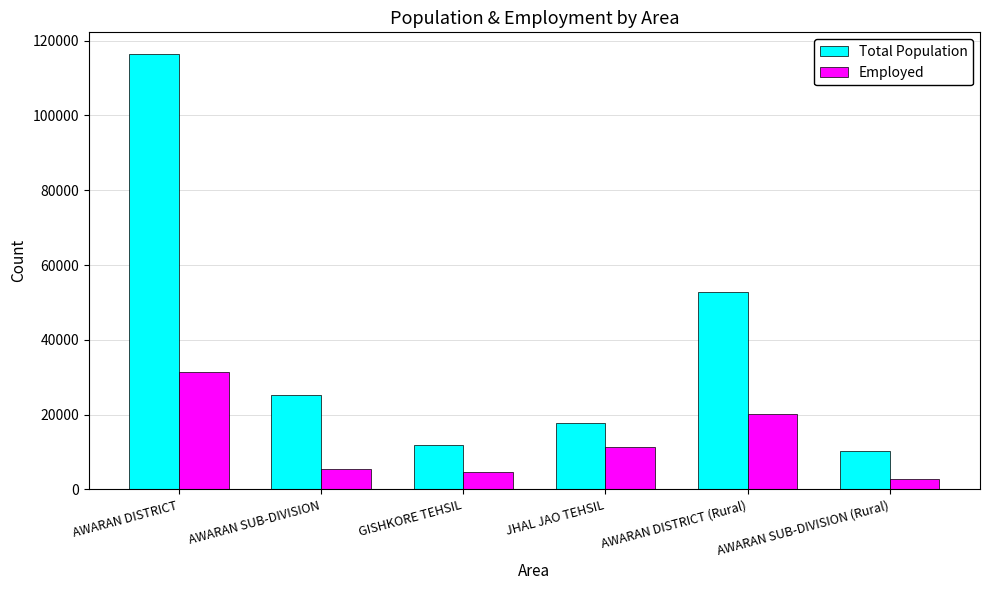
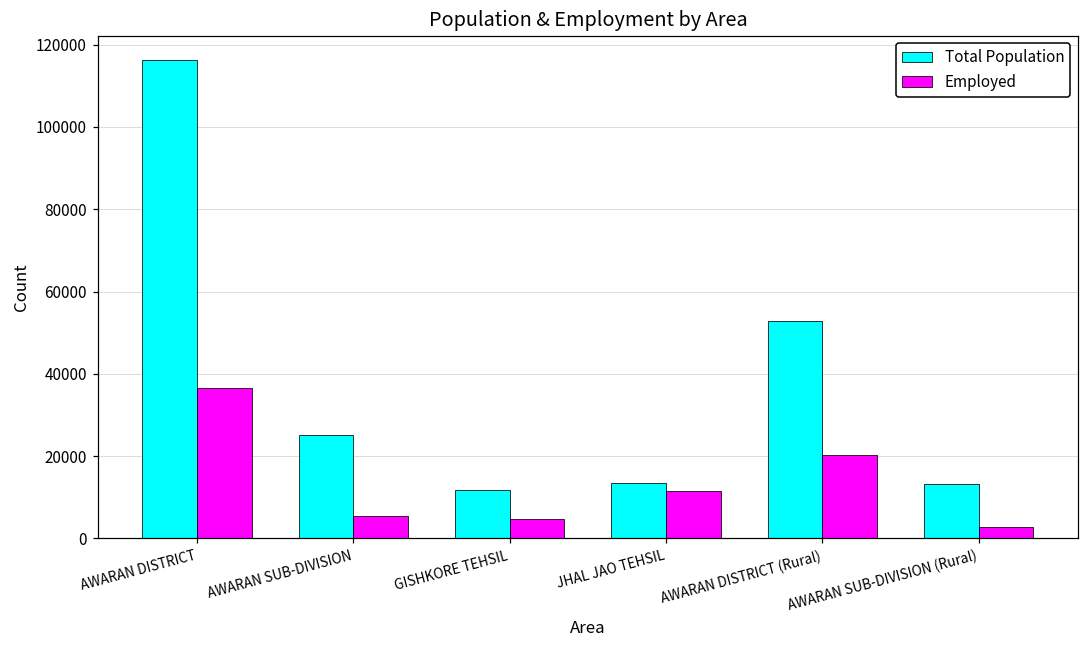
Employed, AWARAN DISTRICT: 31000 -> 37000
Total Population, JHAL JAO TEHSIL: 18000 -> 13000
Total Population, AWARAN SUB-DIVISION (Rural): 10000 -> 13000
